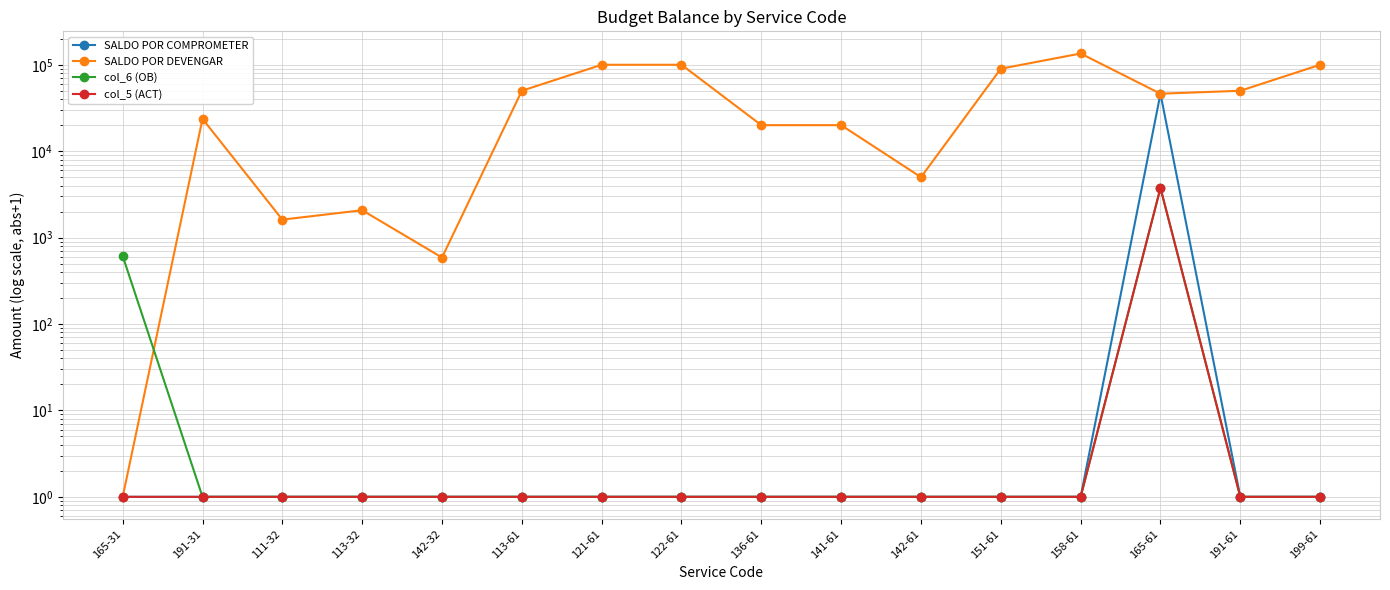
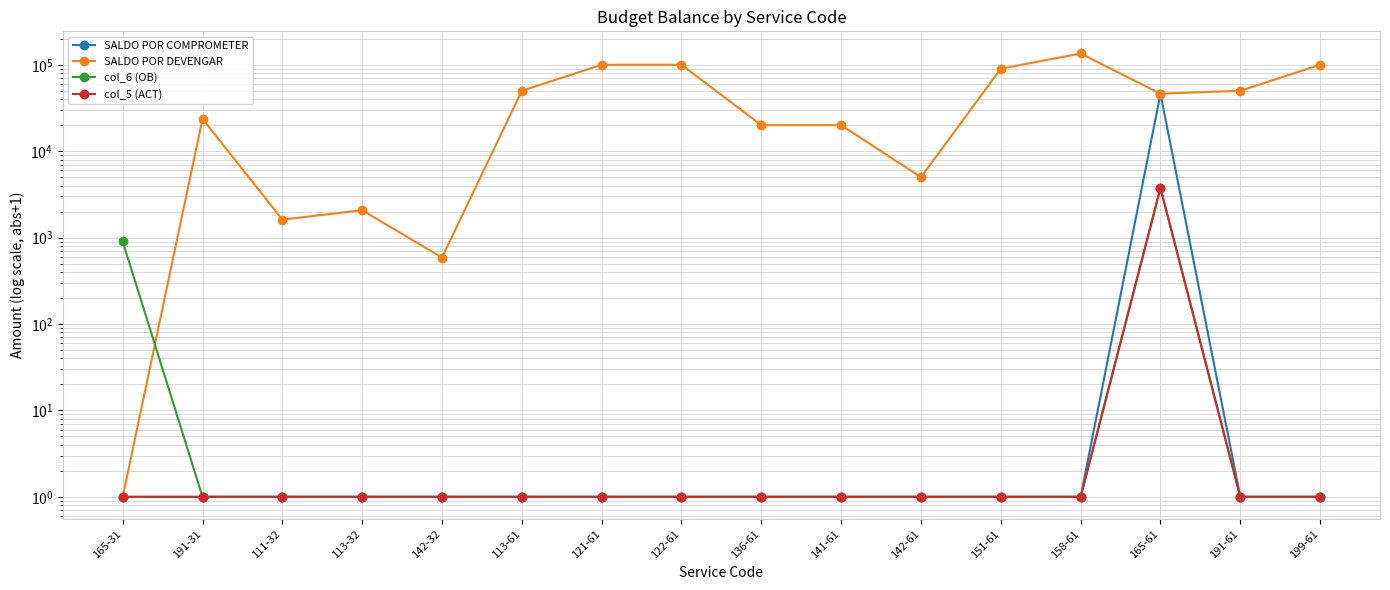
col_6 (OB), 165-31: 600 -> 900
